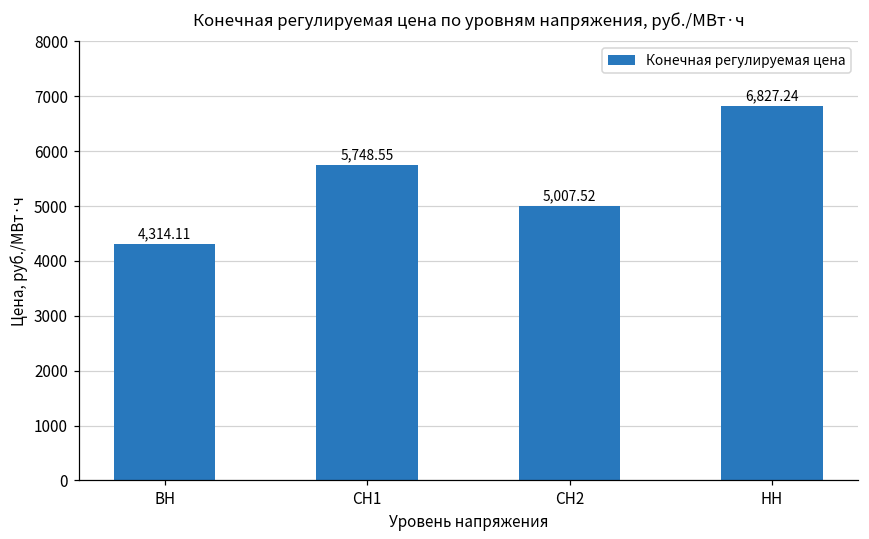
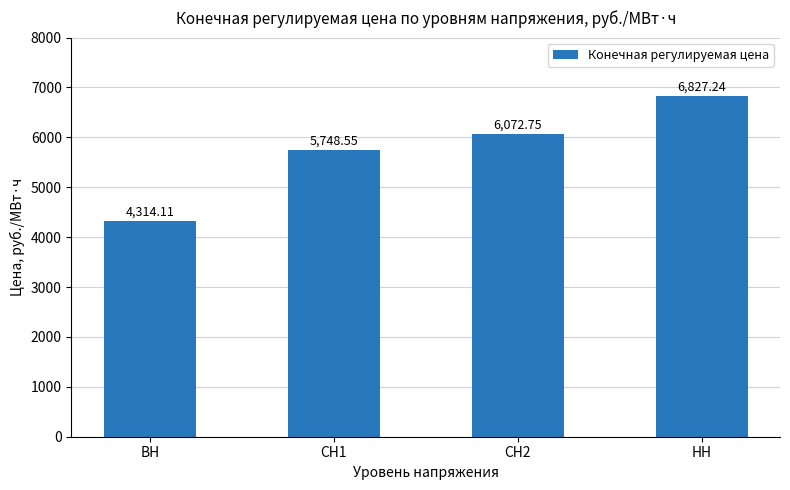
СН2: 5,007.52 -> 6,072.75
